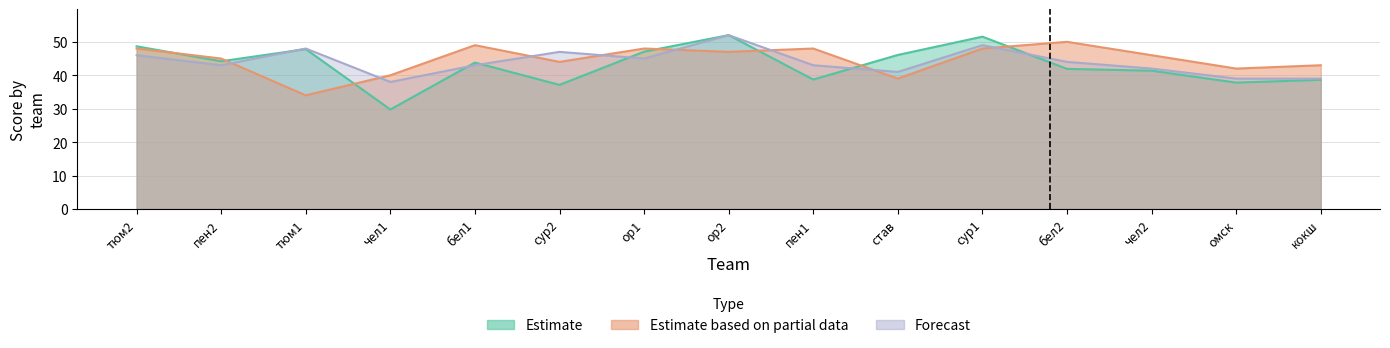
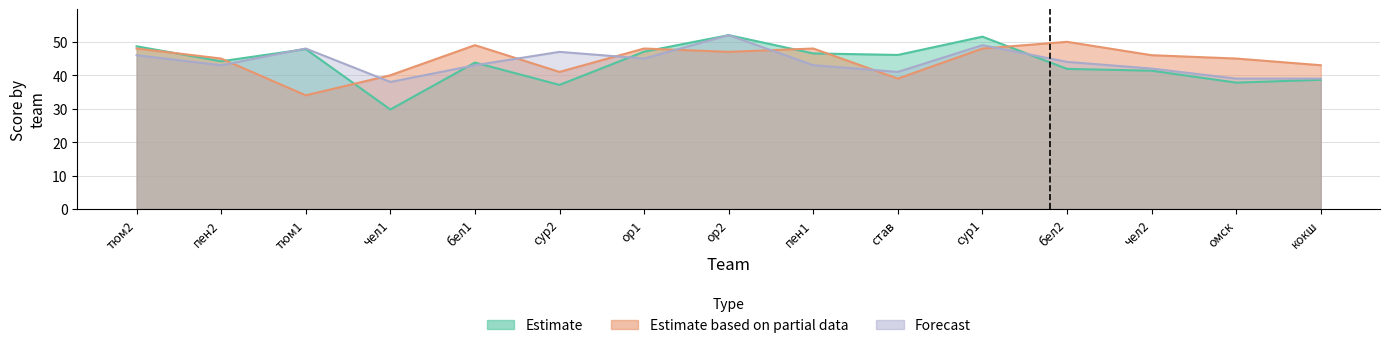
Estimate based on partial data, сур2: 44 -> 41
Estimate, пен1: 39 -> 47
Estimate based on partial data, омск: 42 -> 45
